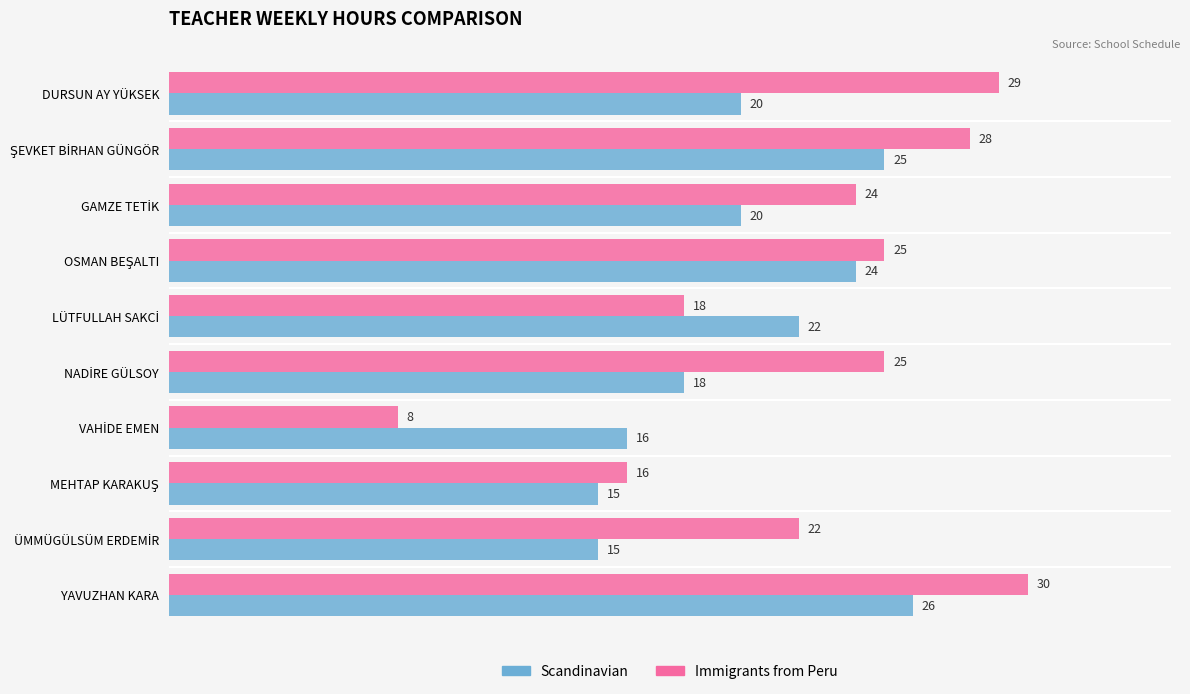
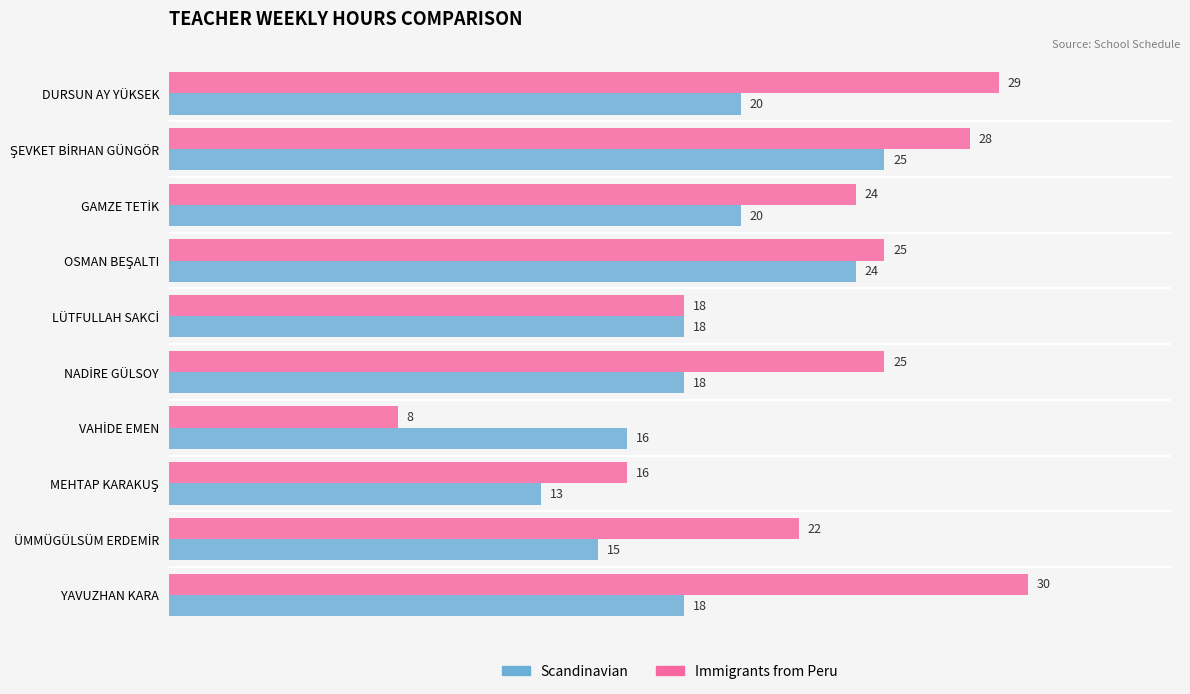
Scandinavian, LÜTFULLAH SAKCİ: 22 -> 18
Scandinavian, MEHTAP KARAKUŞ: 15 -> 13
Scandinavian, YAVUZHAN KARA: 26 -> 18
